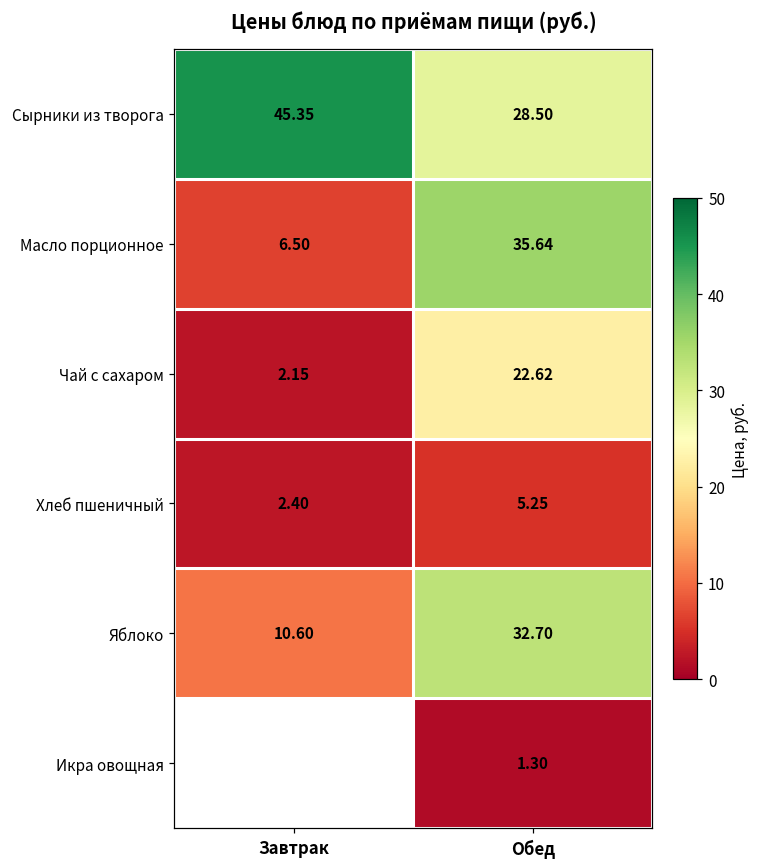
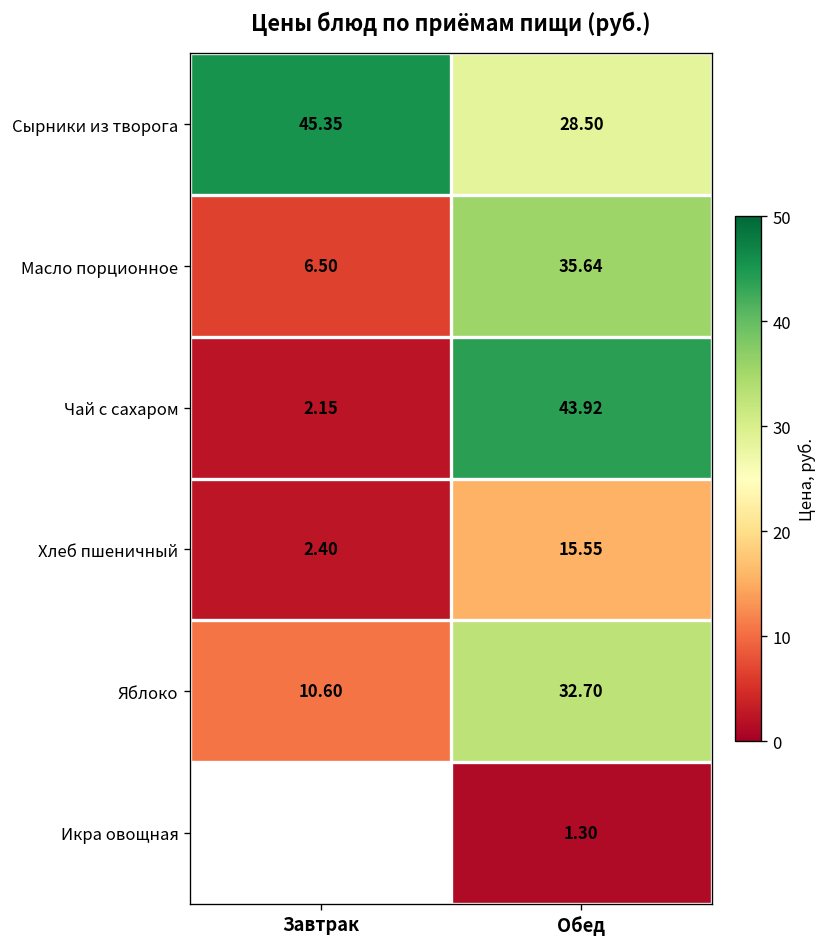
Чай с сахаром, Обед: 22.62 -> 43.92
Хлеб пшеничный, Обед: 5.25 -> 15.55
